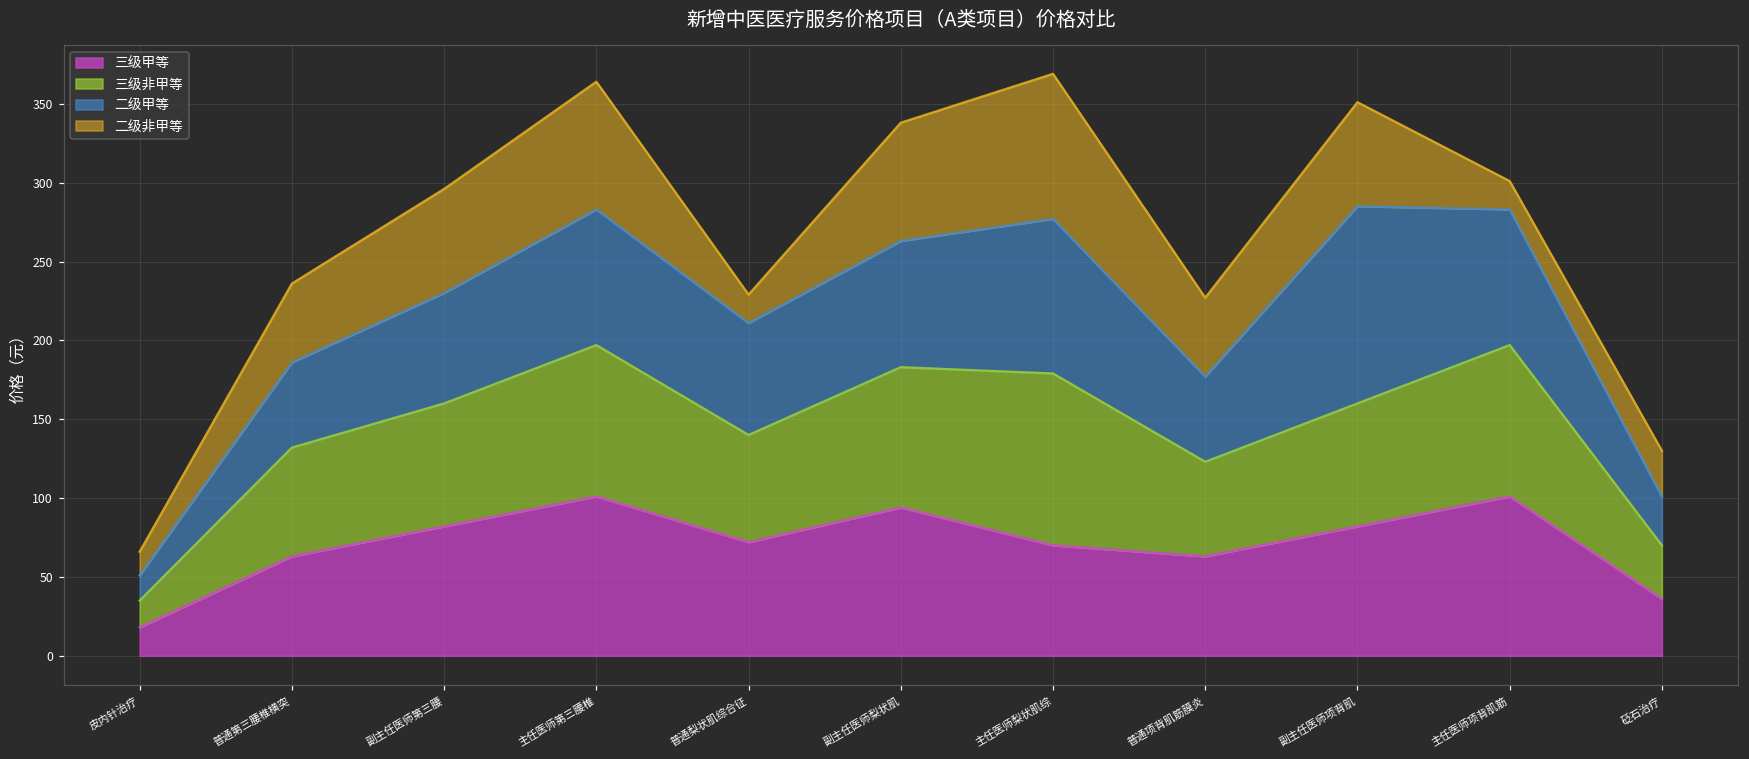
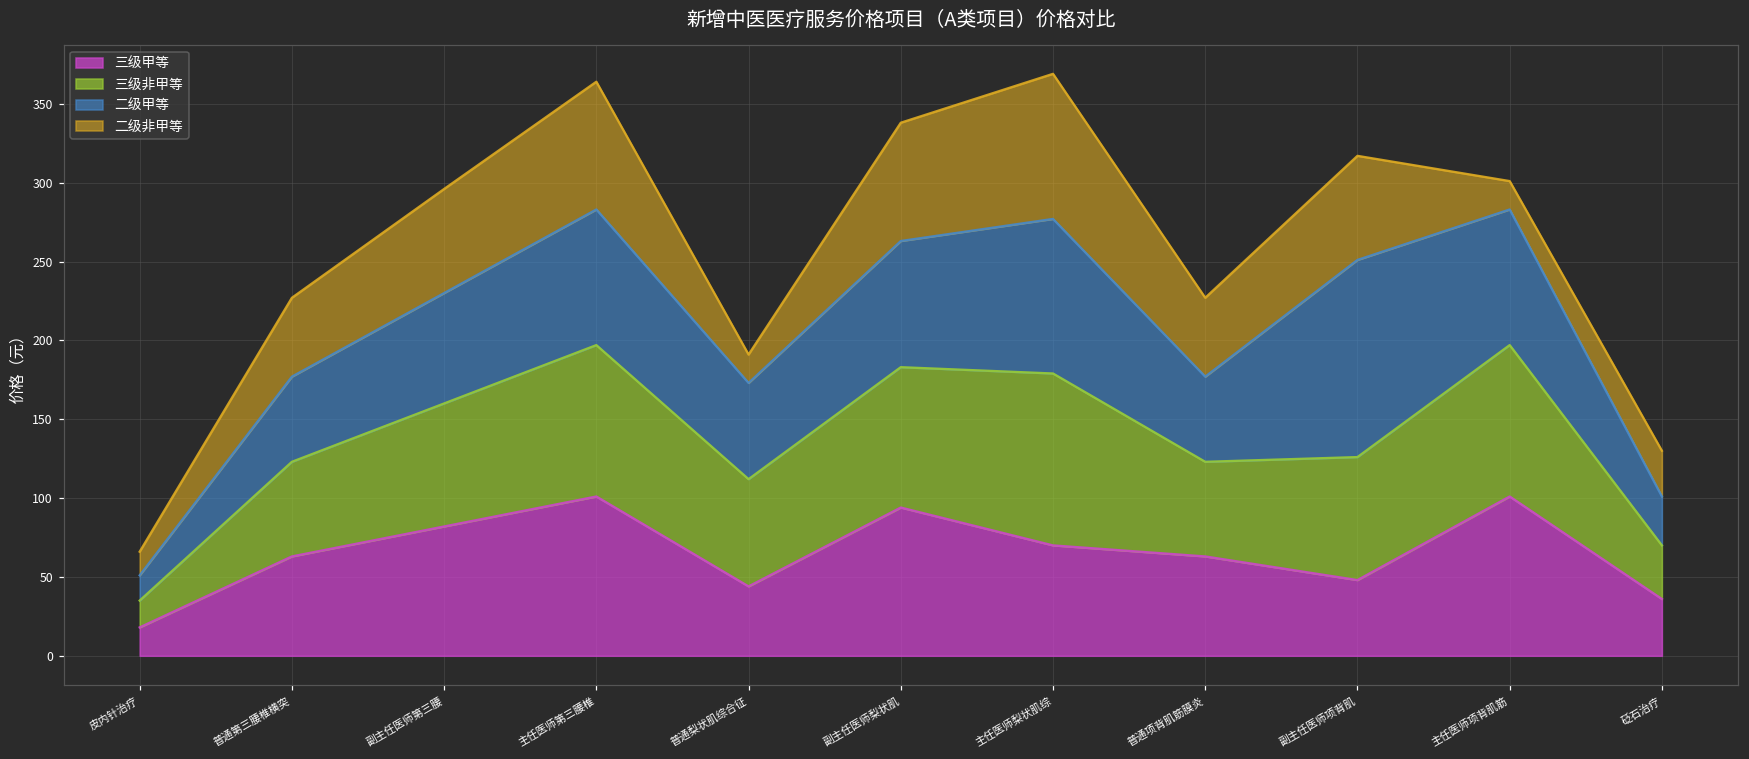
三级非甲等, 普通第三腰椎横突: 69 -> 60
三级甲等, 普通梨状肌综合征: 72 -> 44
二级甲等, 普通梨状肌综合征: 71 -> 61
三级甲等, 副主任医师项背肌: 82 -> 48
